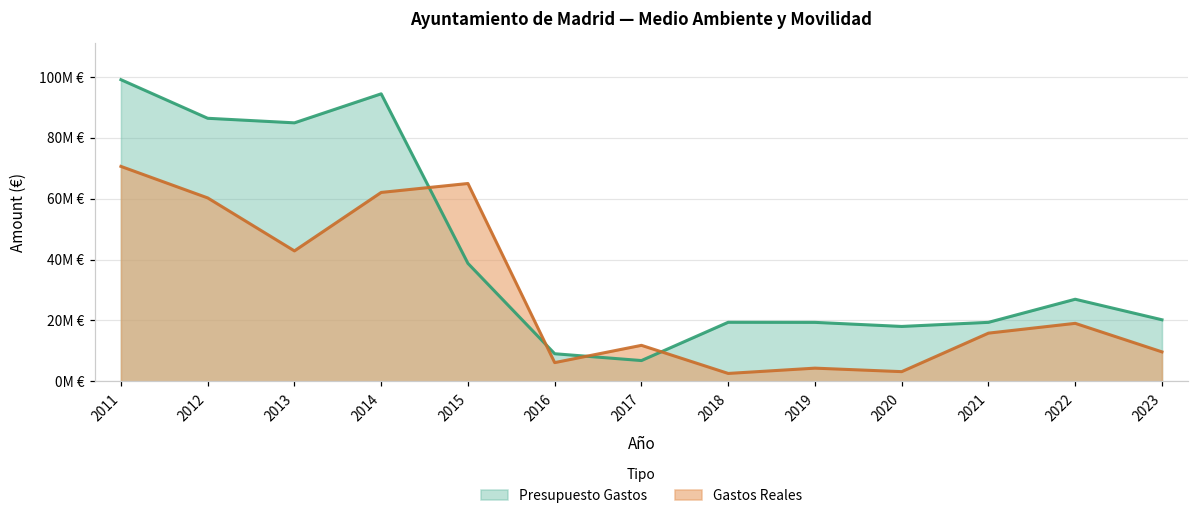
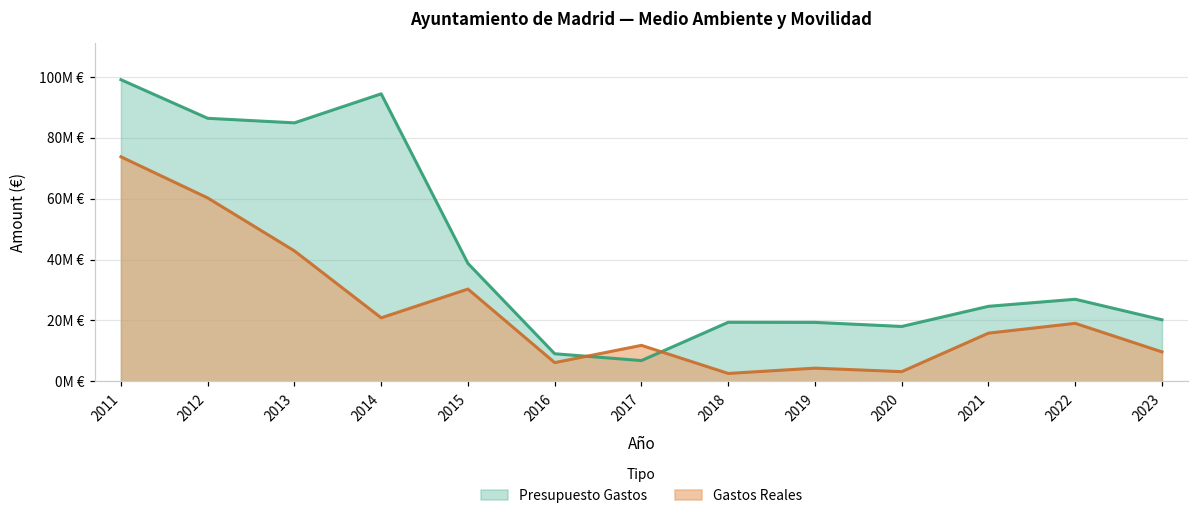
Gastos Reales, 2011: 71M € -> 74M €
Gastos Reales, 2014: 62M € -> 21M €
Gastos Reales, 2015: 65M € -> 30M €
Presupuesto Gastos, 2021: 19M € -> 25M €
